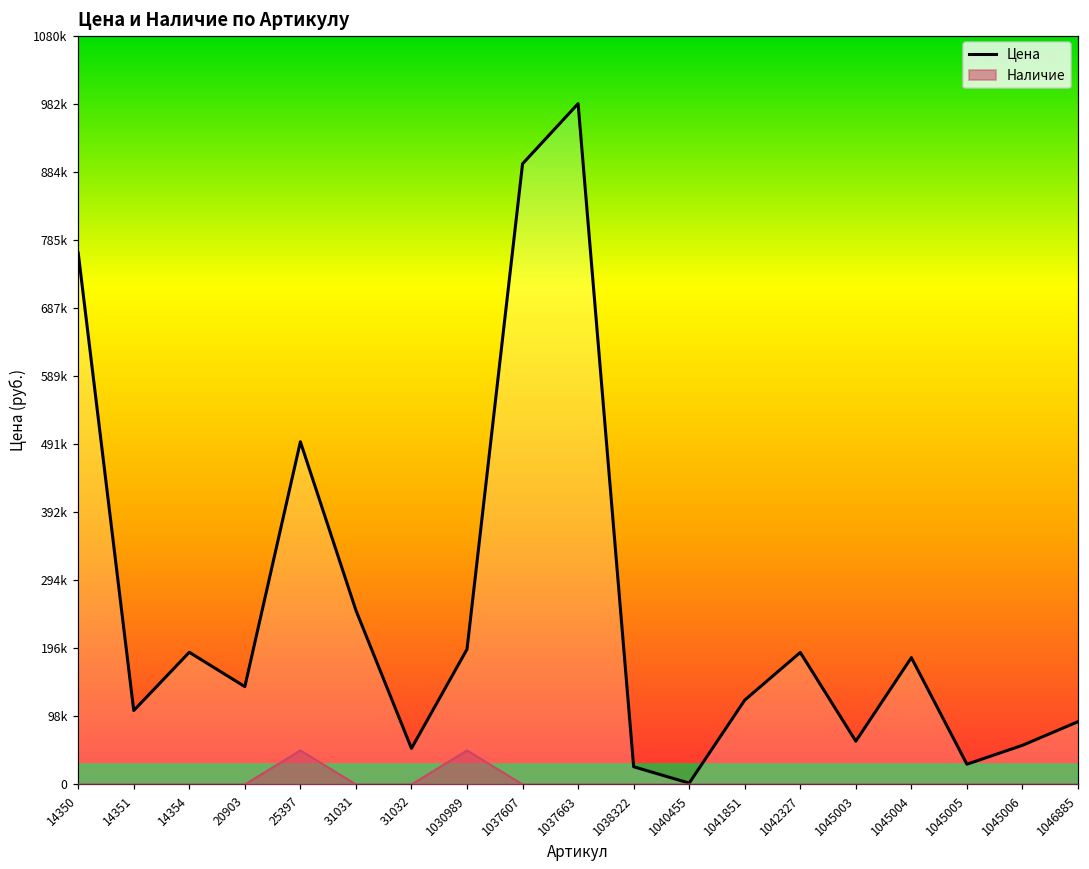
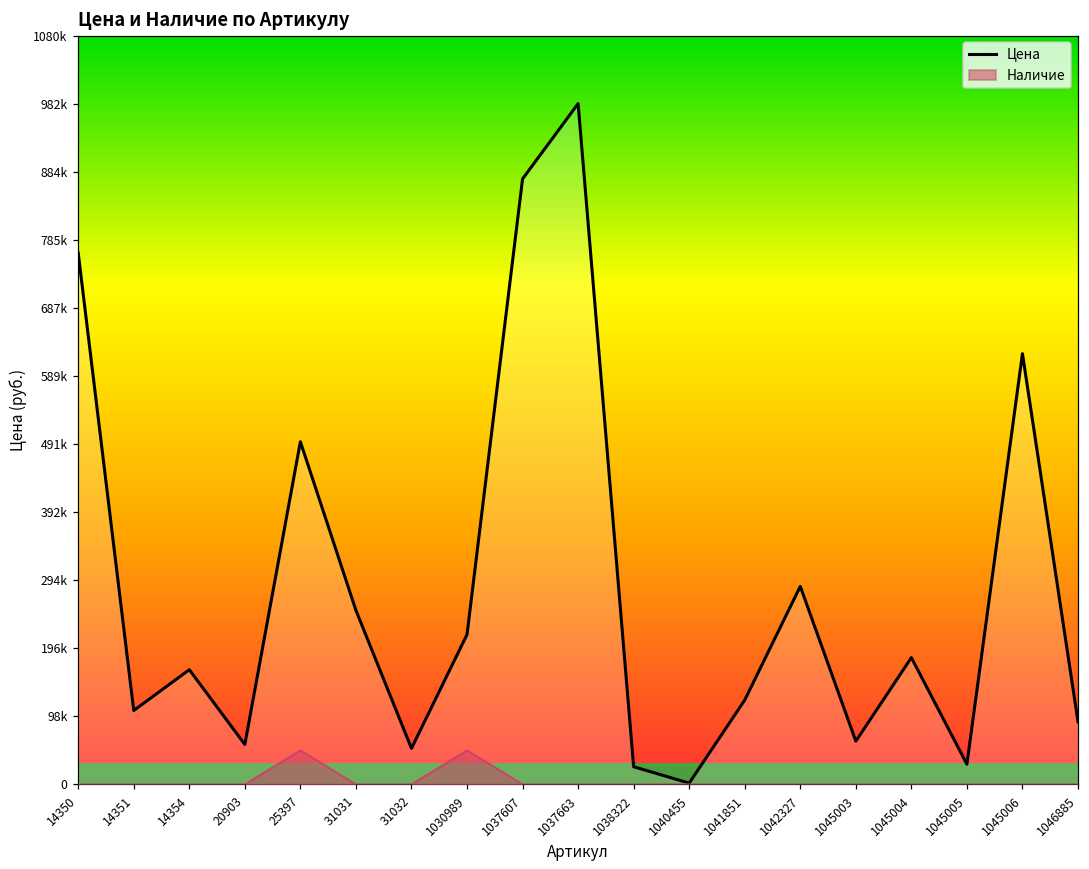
Цена, 14354: 190000 -> 170000
Цена, 20903: 140000 -> 60000
Цена, 1030989: 200000 -> 220000
Цена, 1037607: 900000 -> 870000
Цена, 1042327: 190000 -> 290000
Цена, 1045006: 60000 -> 620000
